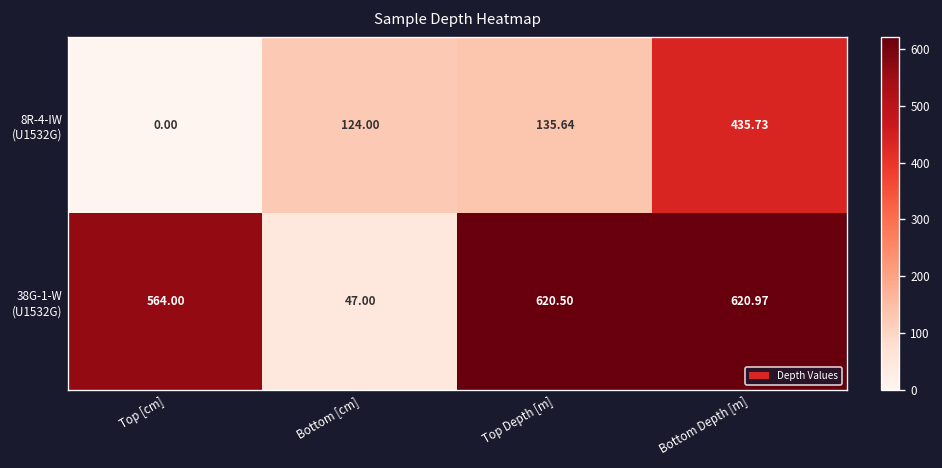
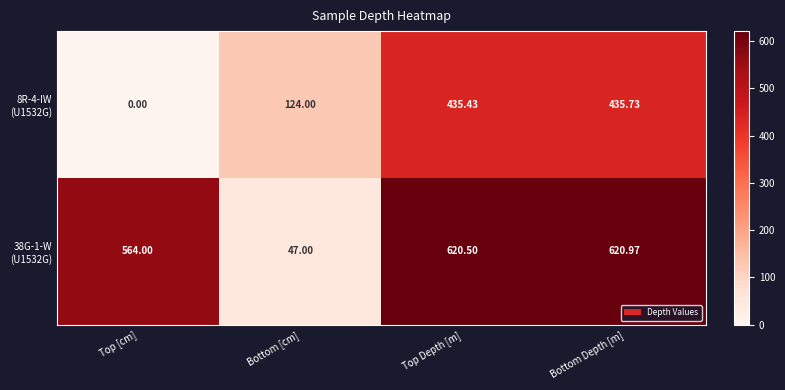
8R-4-IW (U1532G), Top Depth [m]: 135.64 -> 435.43
